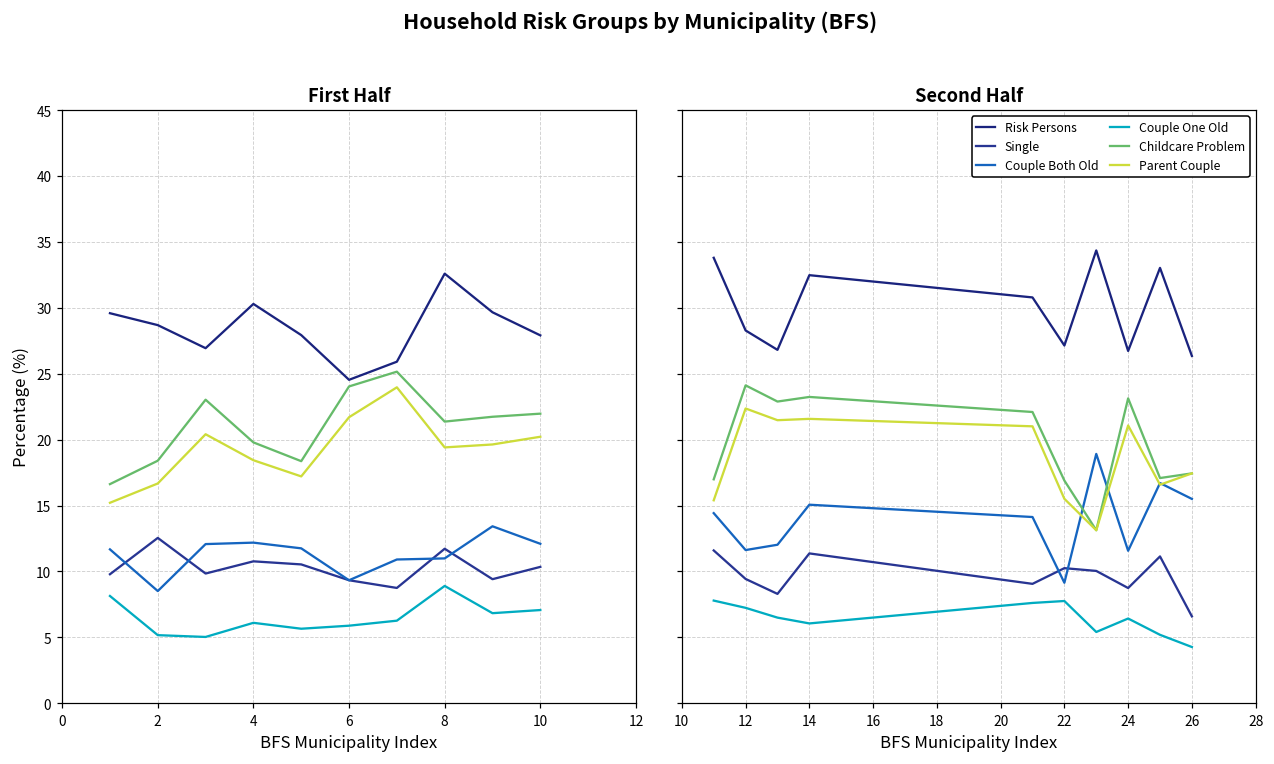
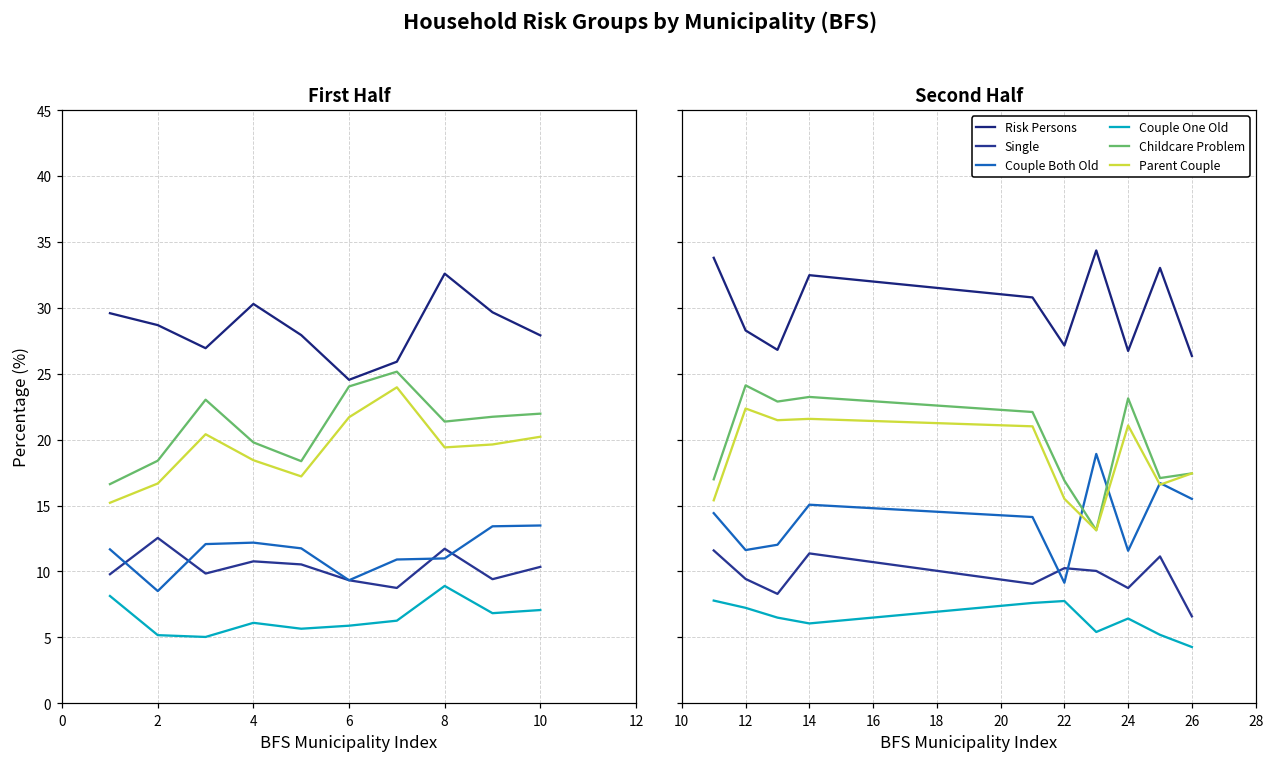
First Half, Couple Both Old, 10: 12.1 -> 13.5
